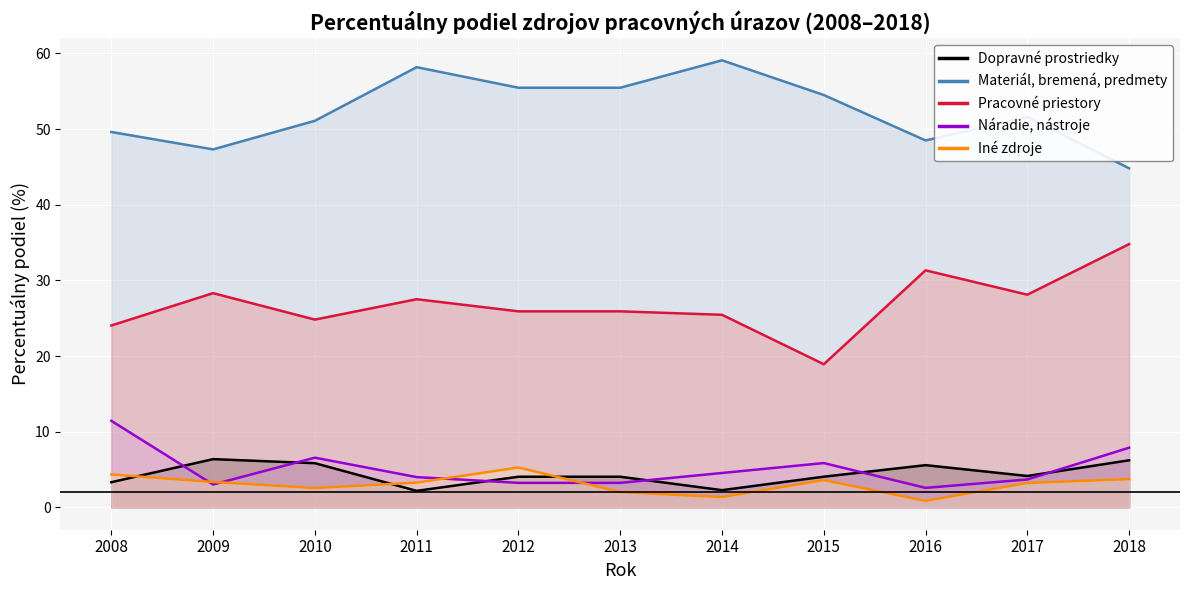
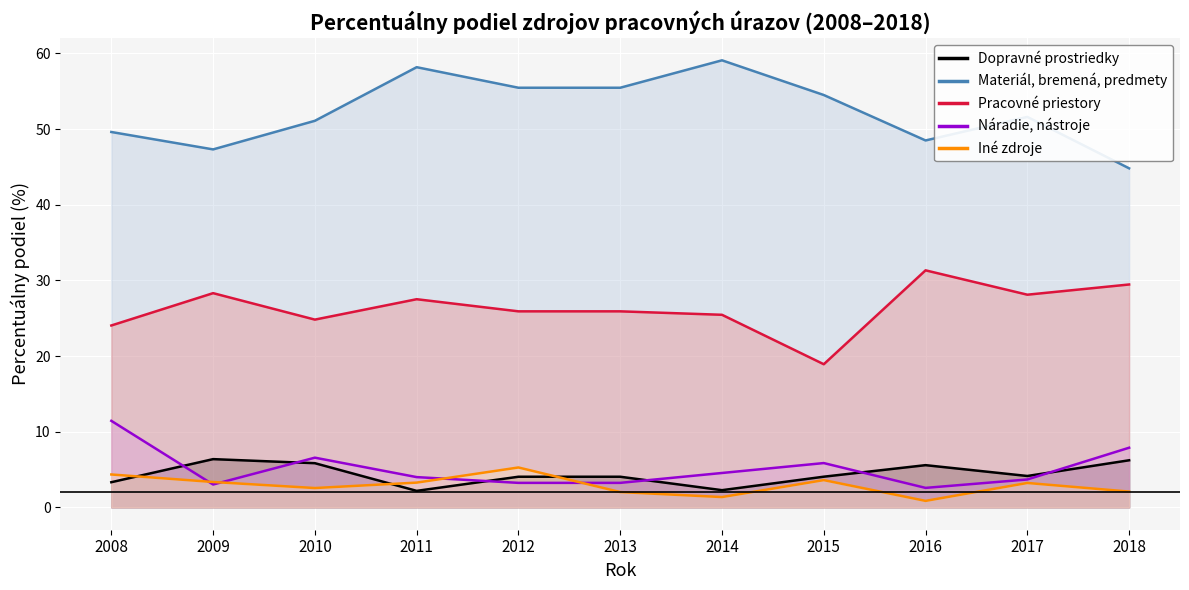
Pracovné priestory, 2018: 35 -> 29
Iné zdroje, 2018: 4 -> 2
